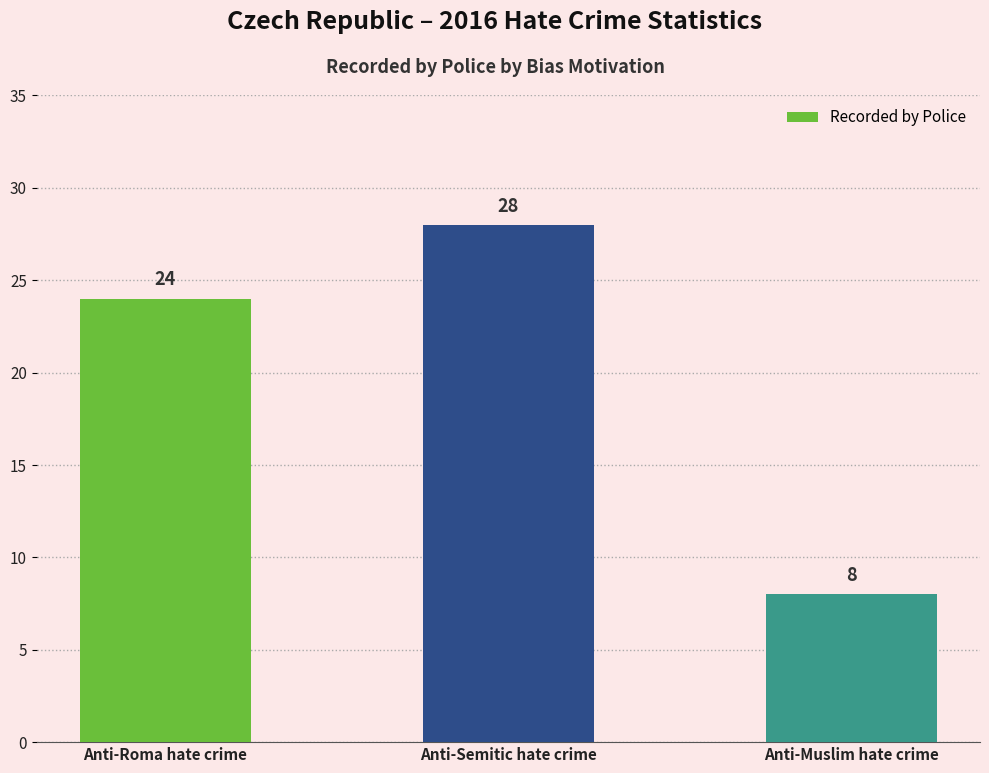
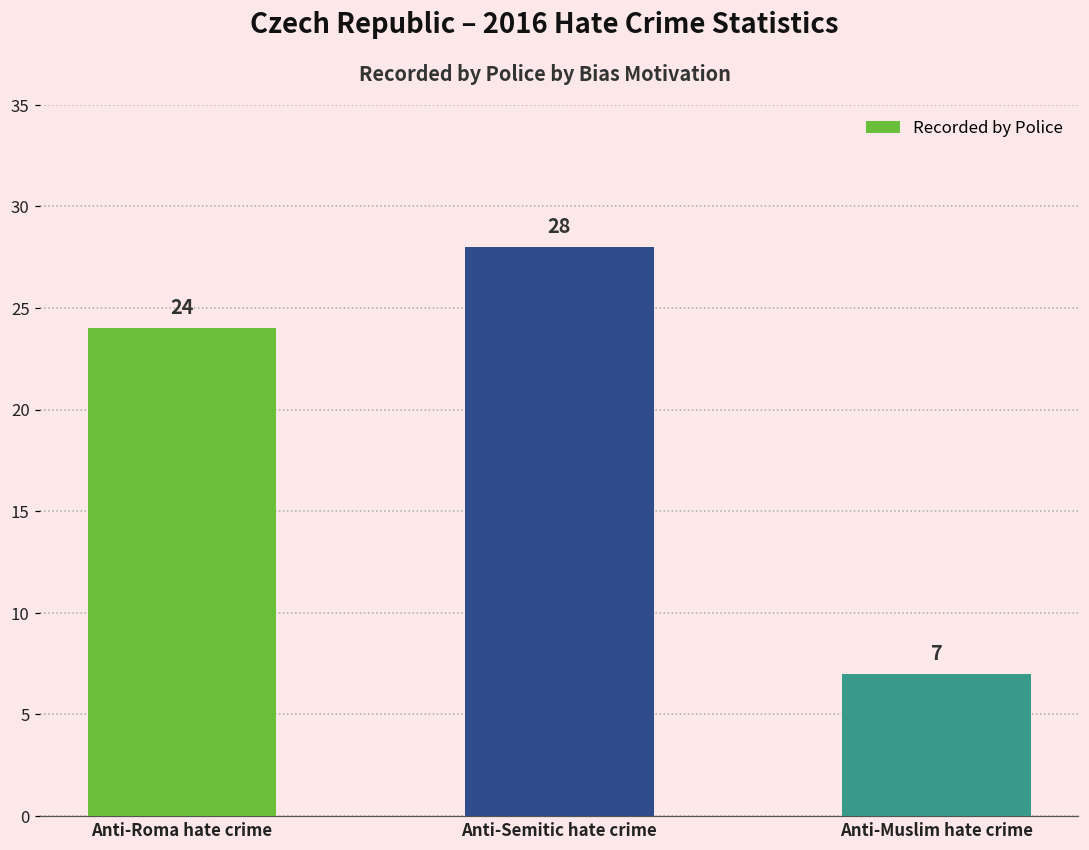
Anti-Muslim hate crime: 8 -> 7
